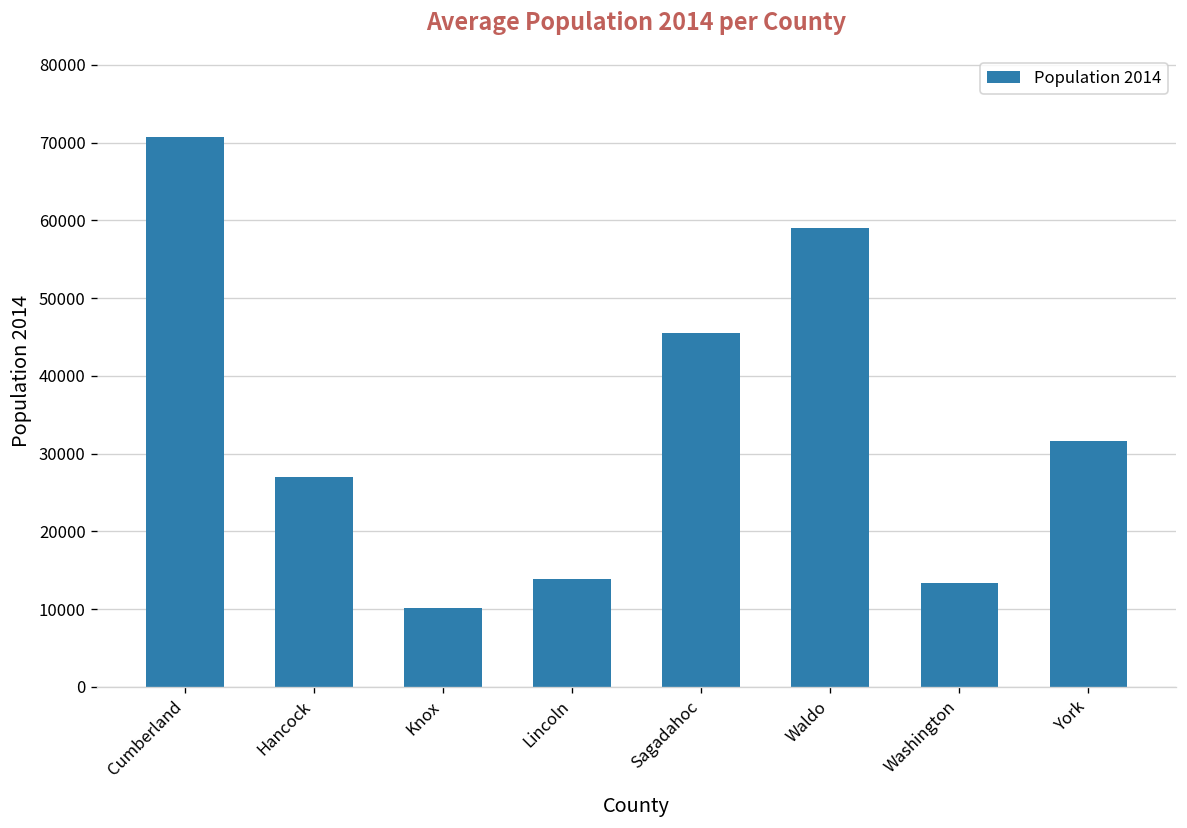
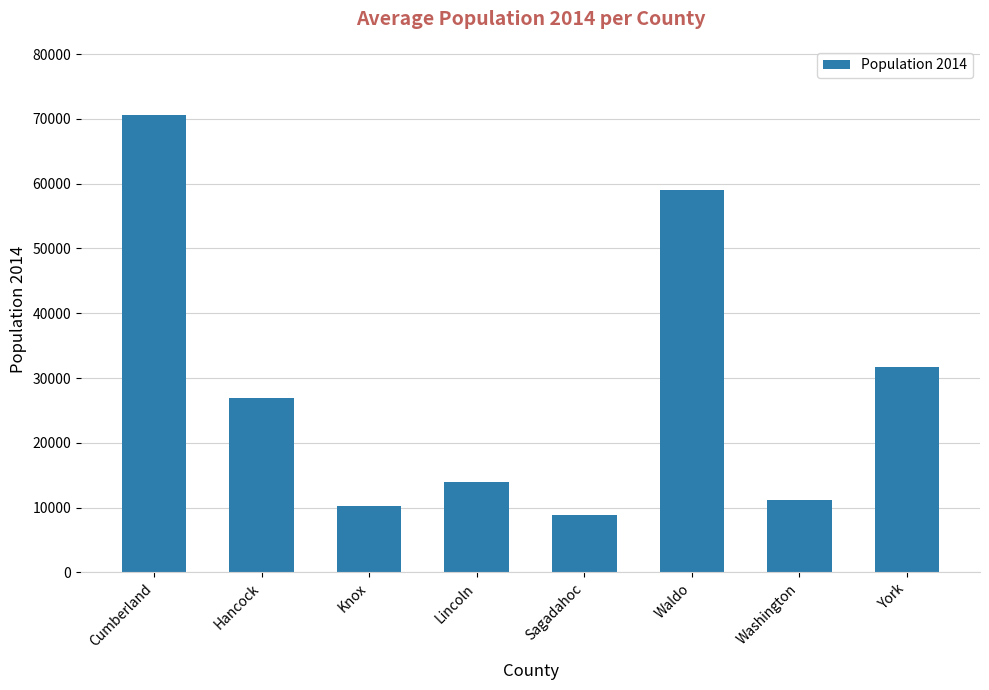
Sagadahoc: 46000 -> 9000
Washington: 13000 -> 11000
